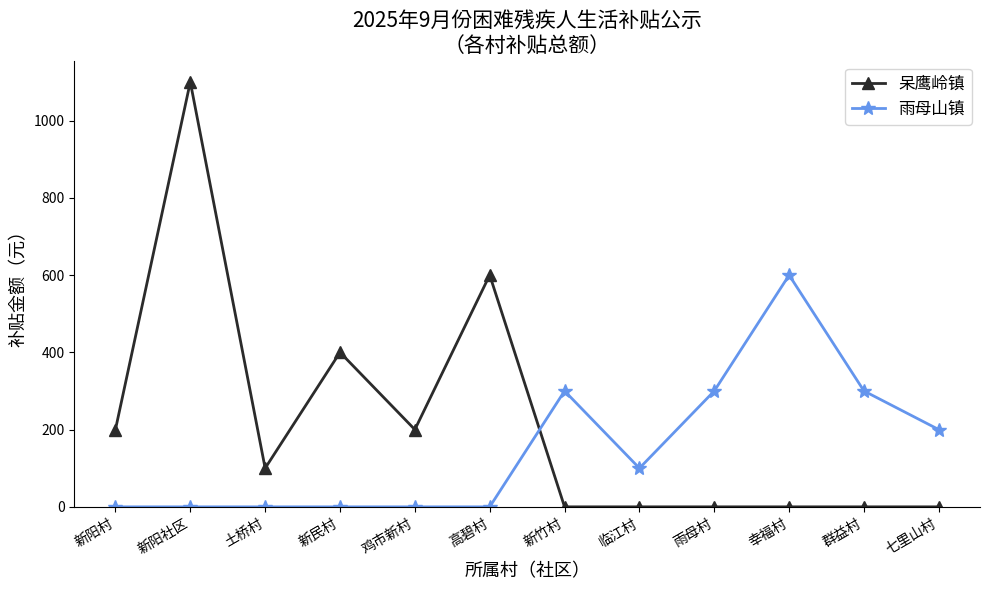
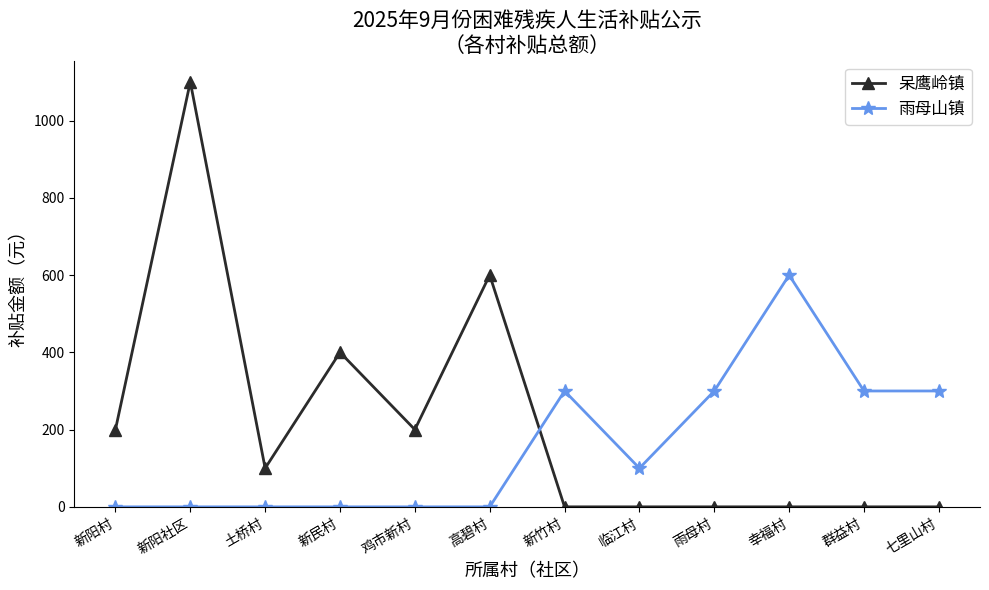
雨母山镇, 七里山村: 200 -> 300
